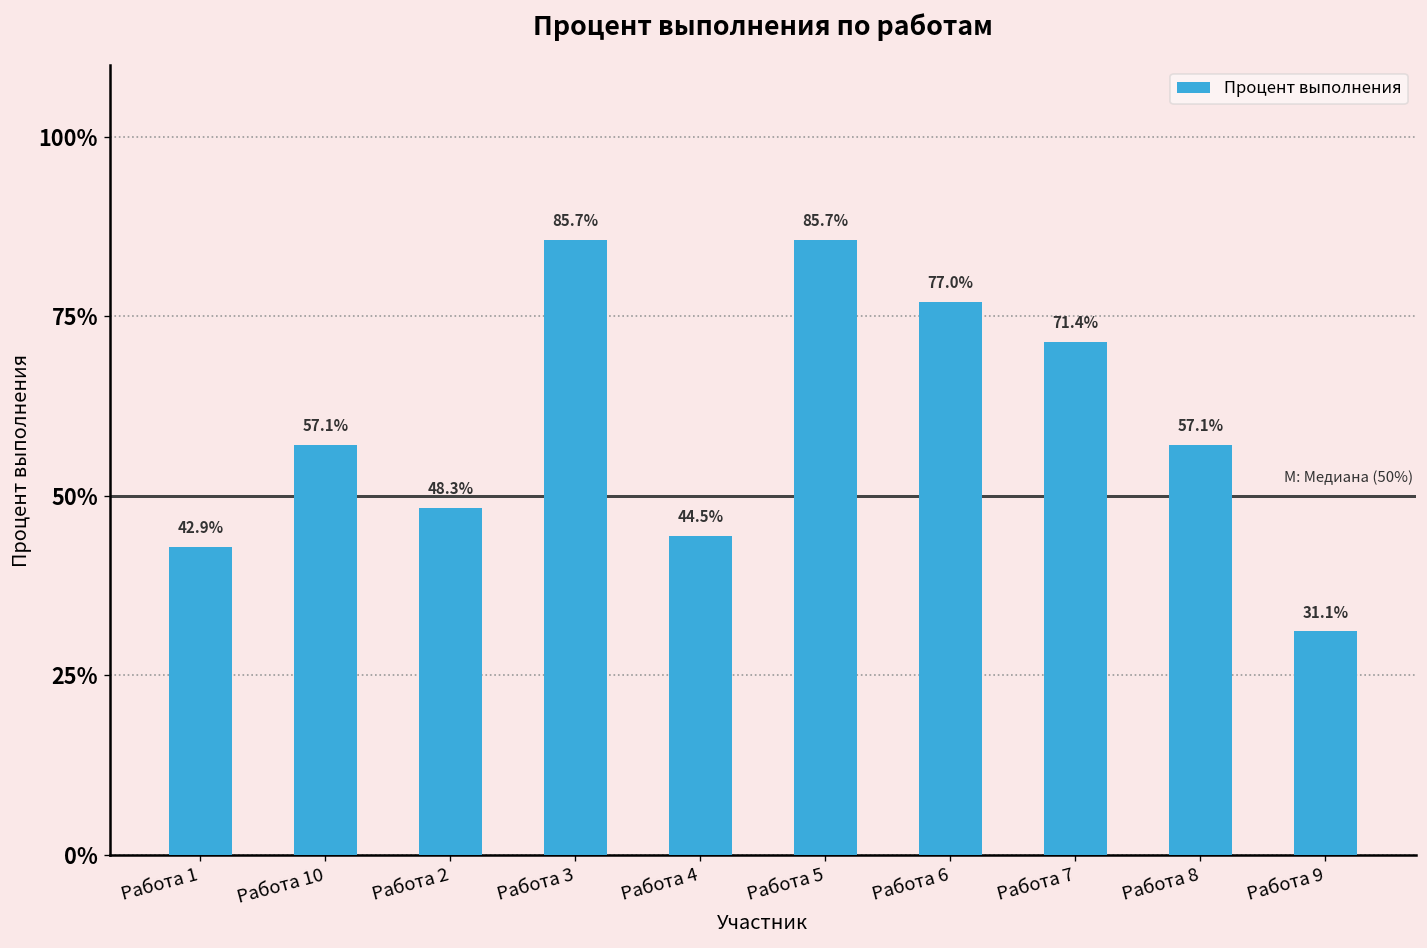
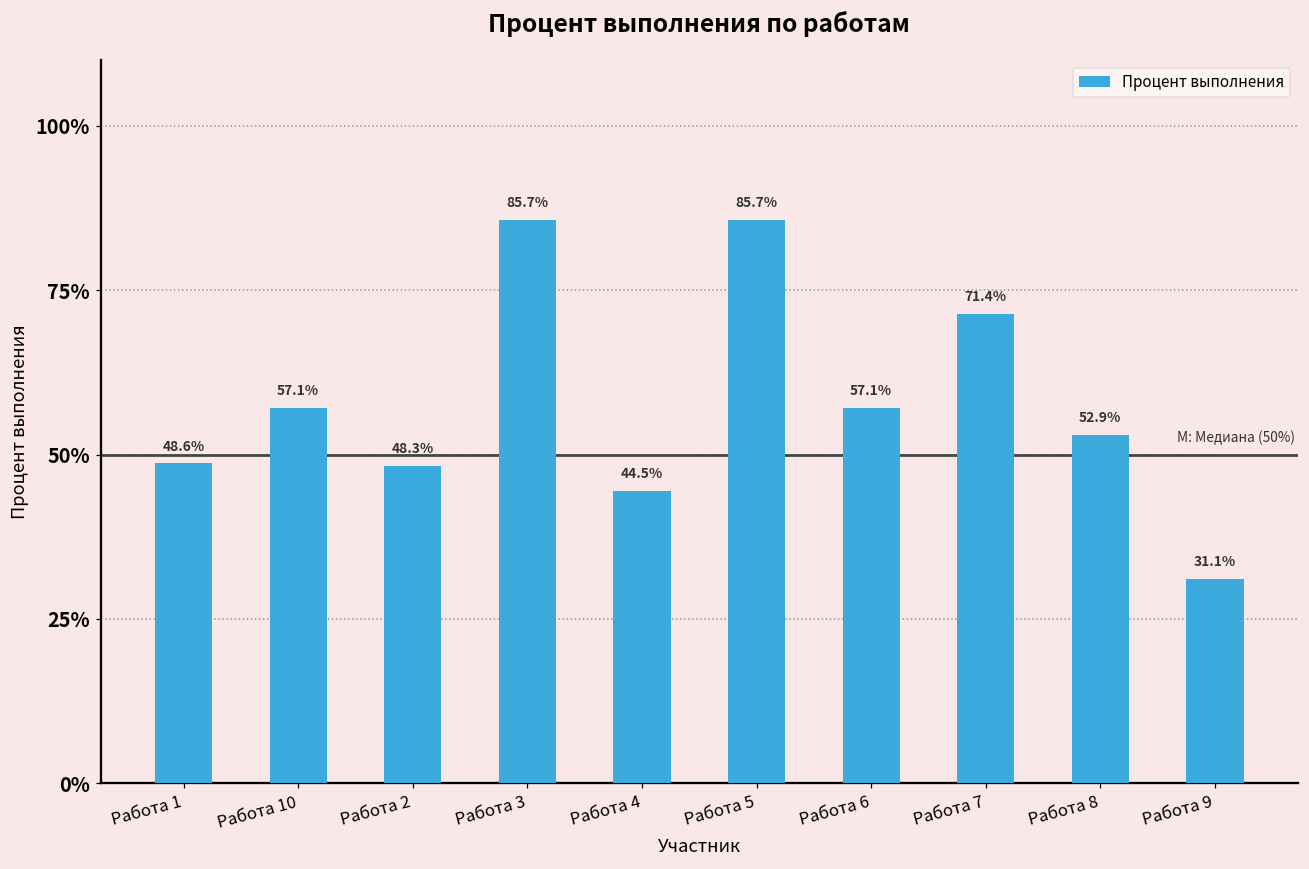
Работа 1: 42.9% -> 48.6%
Работа 6: 77.0% -> 57.1%
Работа 8: 57.1% -> 52.9%
